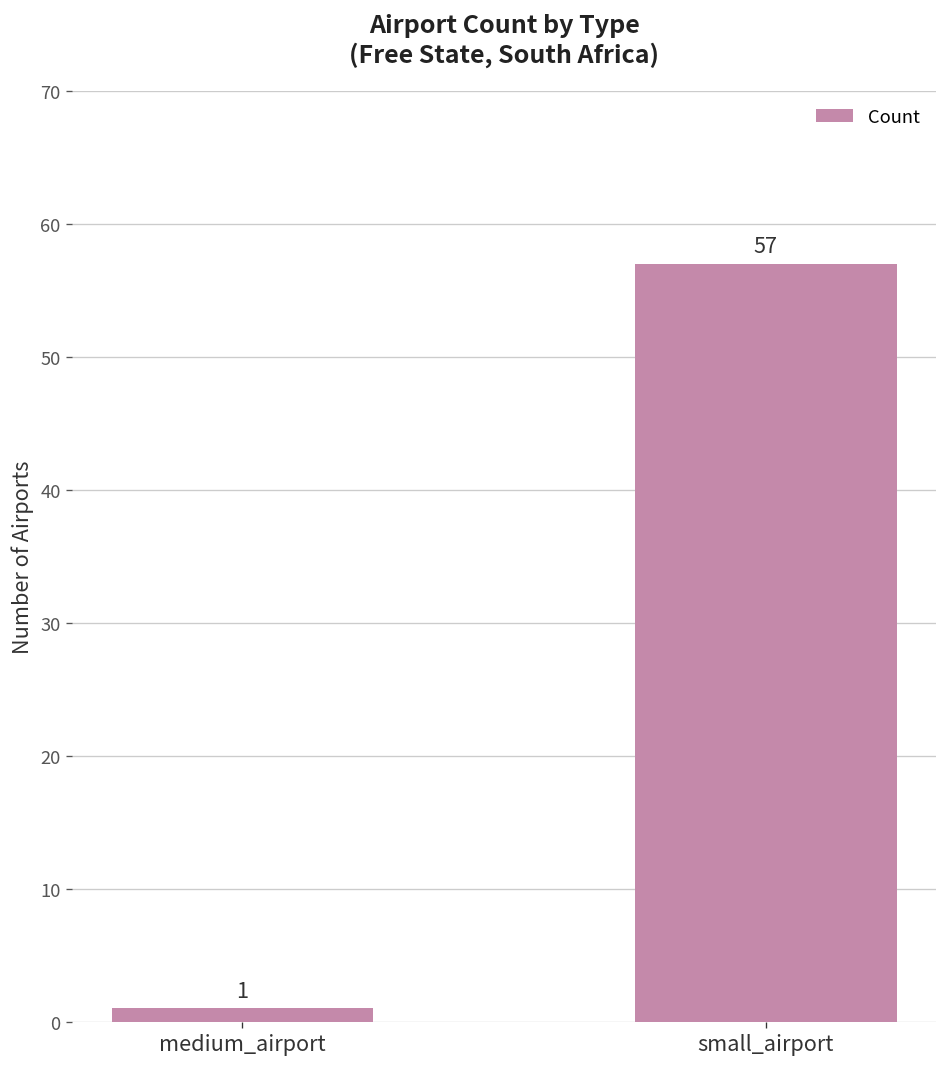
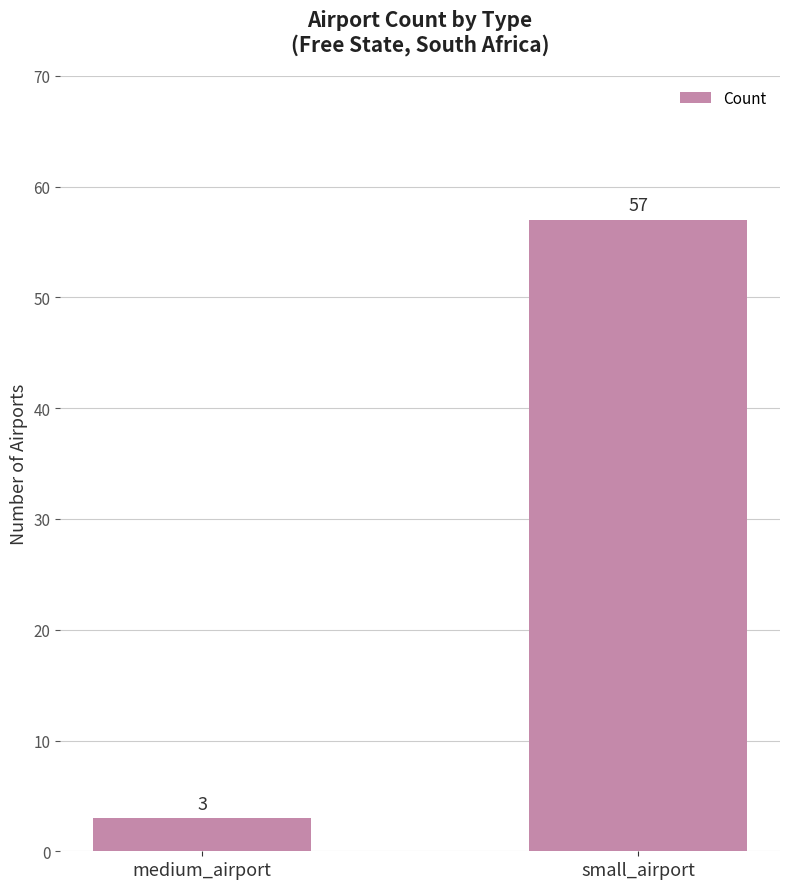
medium_airport: 1 -> 3
